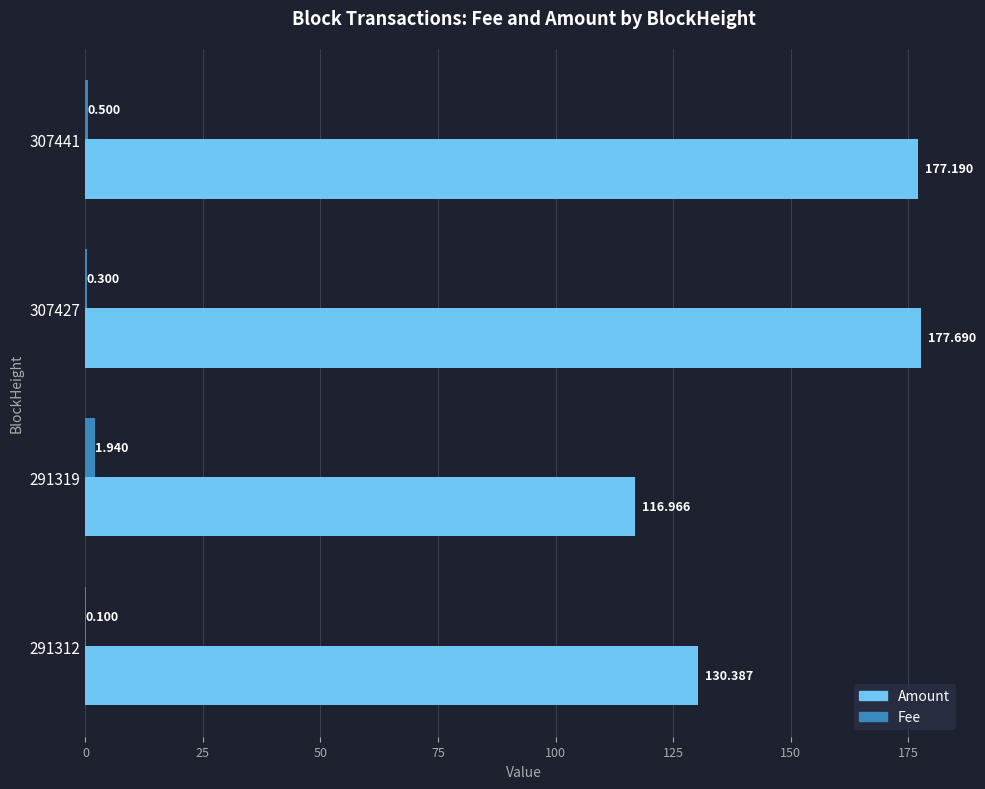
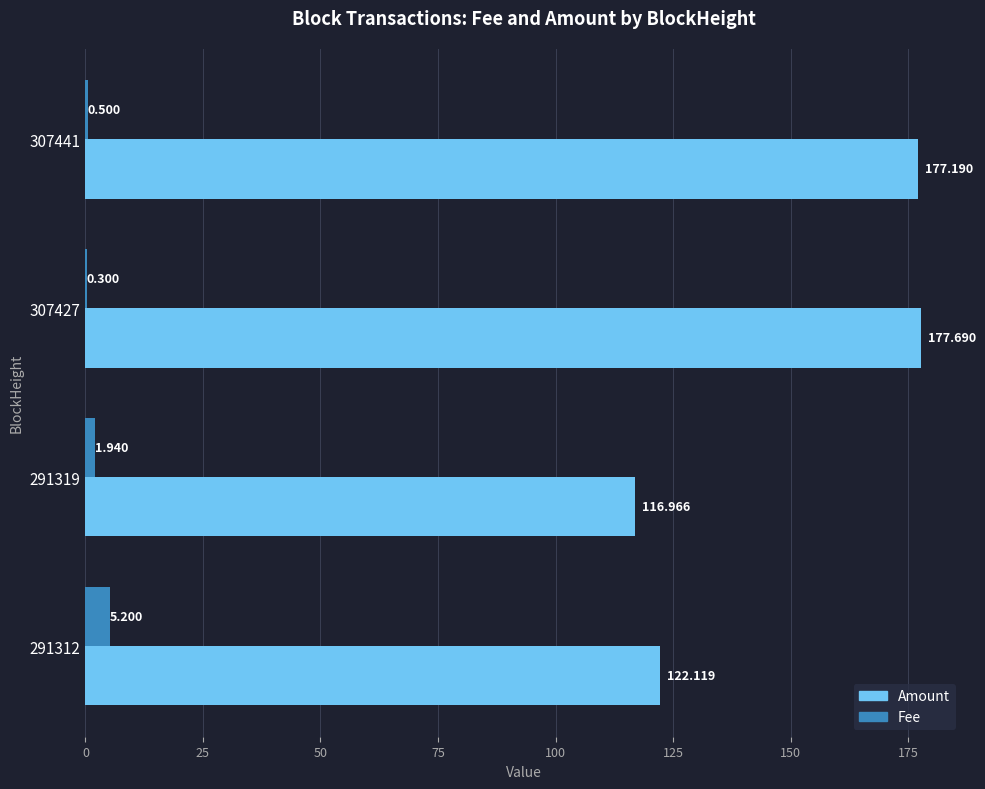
Fee, 291312: 0.100 -> 5.200
Amount, 291312: 130.387 -> 122.119
